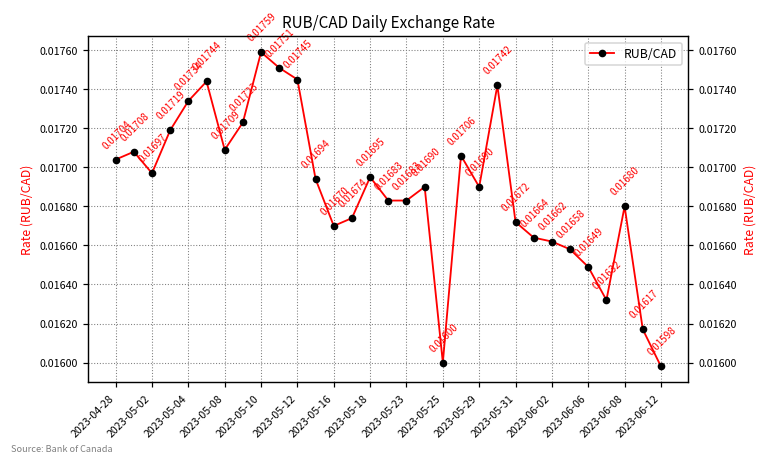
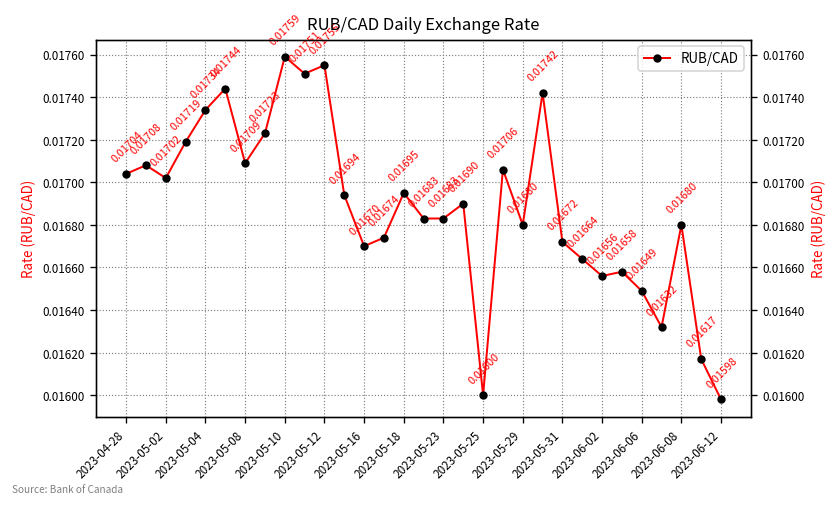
2023-05-02: 0.01697 -> 0.01702
2023-05-12: 0.01745 -> 0.01755
2023-05-29: 0.01690 -> 0.01680
2023-06-02: 0.01662 -> 0.01656
